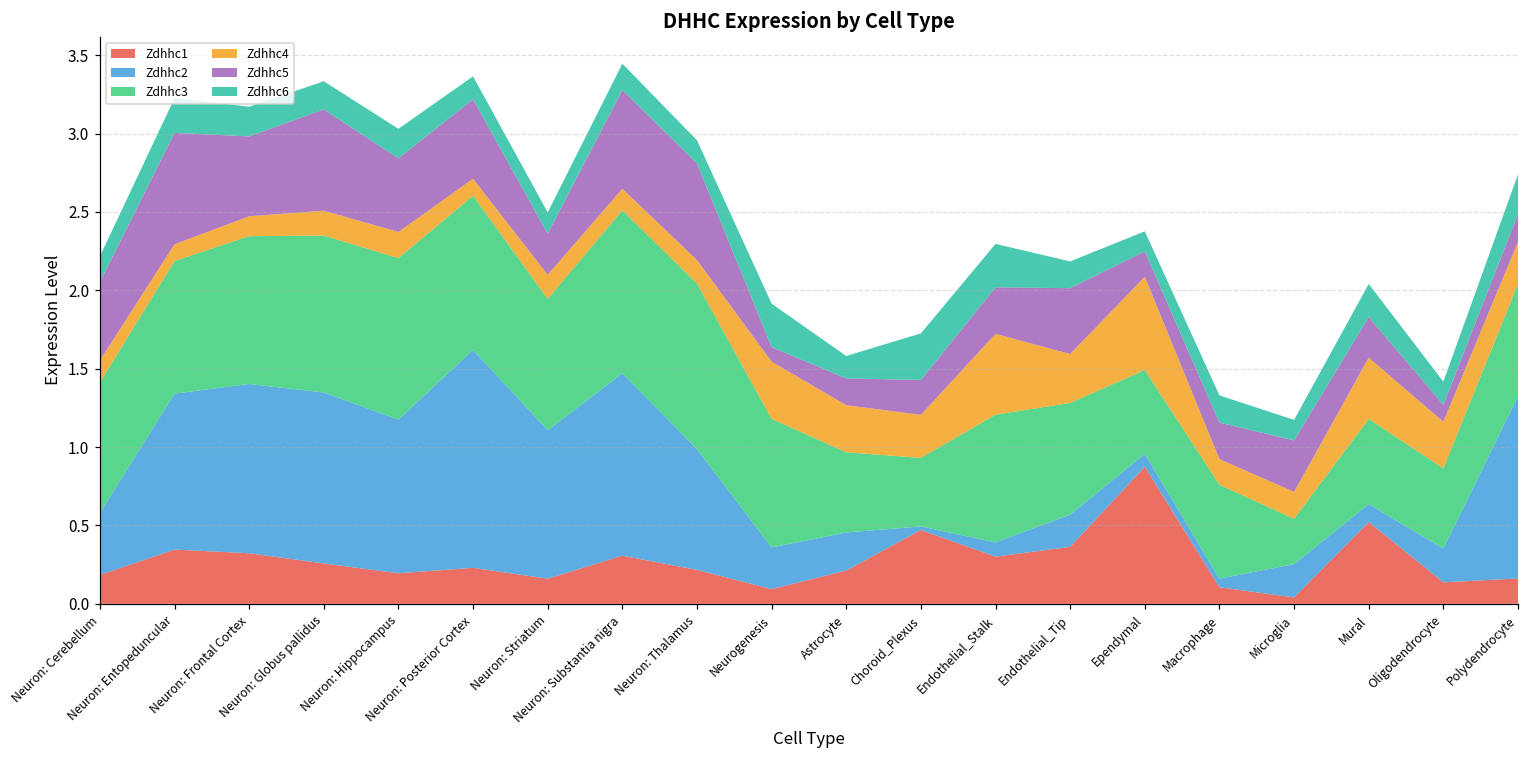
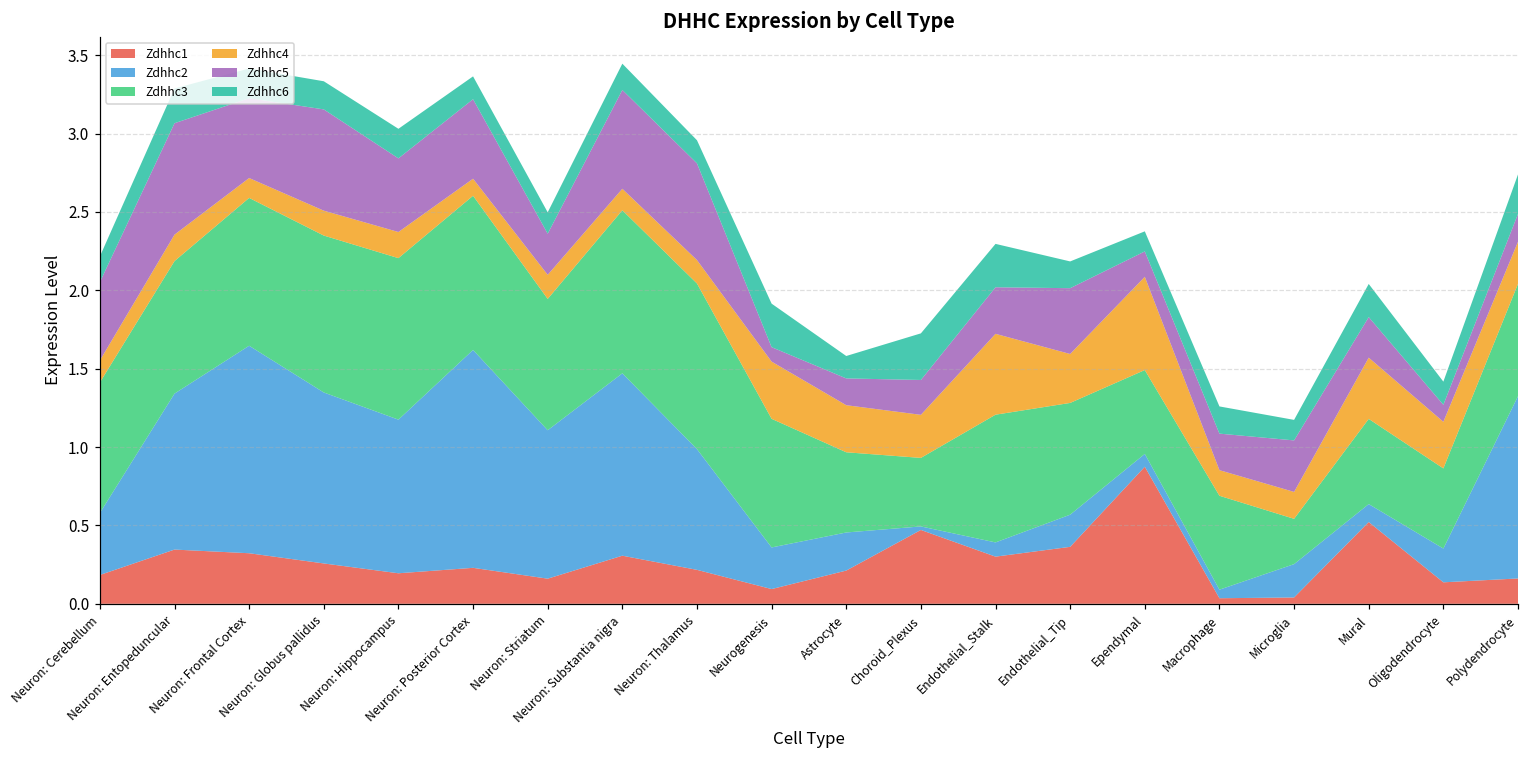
Zdhhc4, Neuron: Entopeduncular: 0.11 -> 0.17
Zdhhc2, Neuron: Frontal Cortex: 1.08 -> 1.32
Zdhhc1, Macrophage: 0.11 -> 0.04
